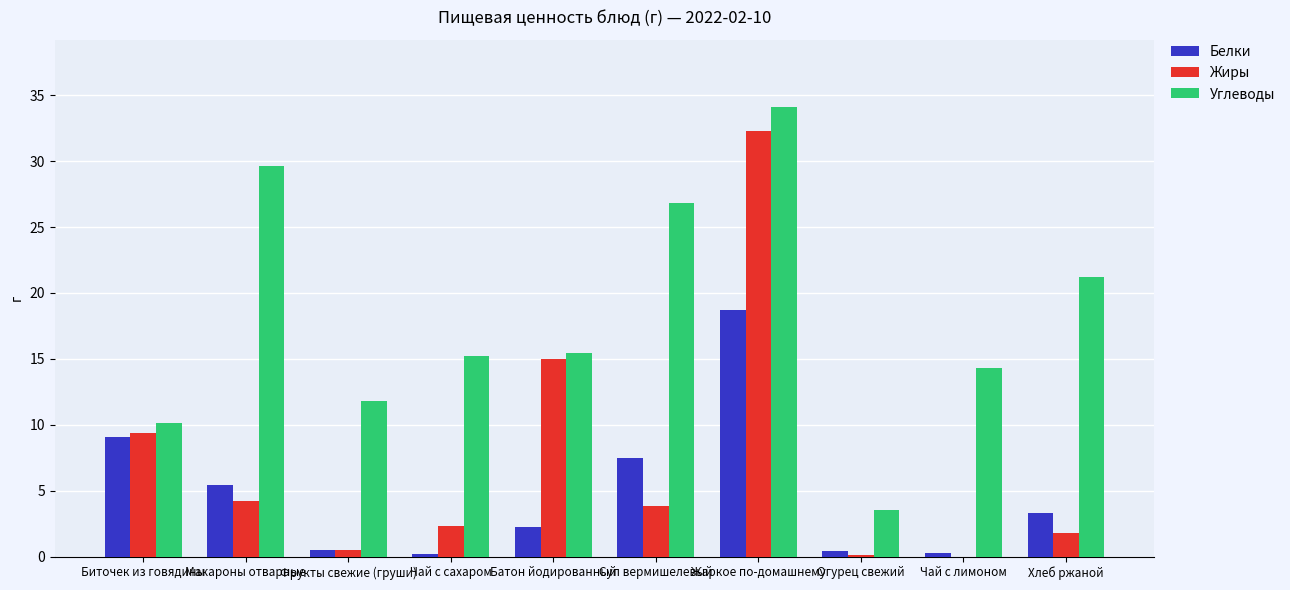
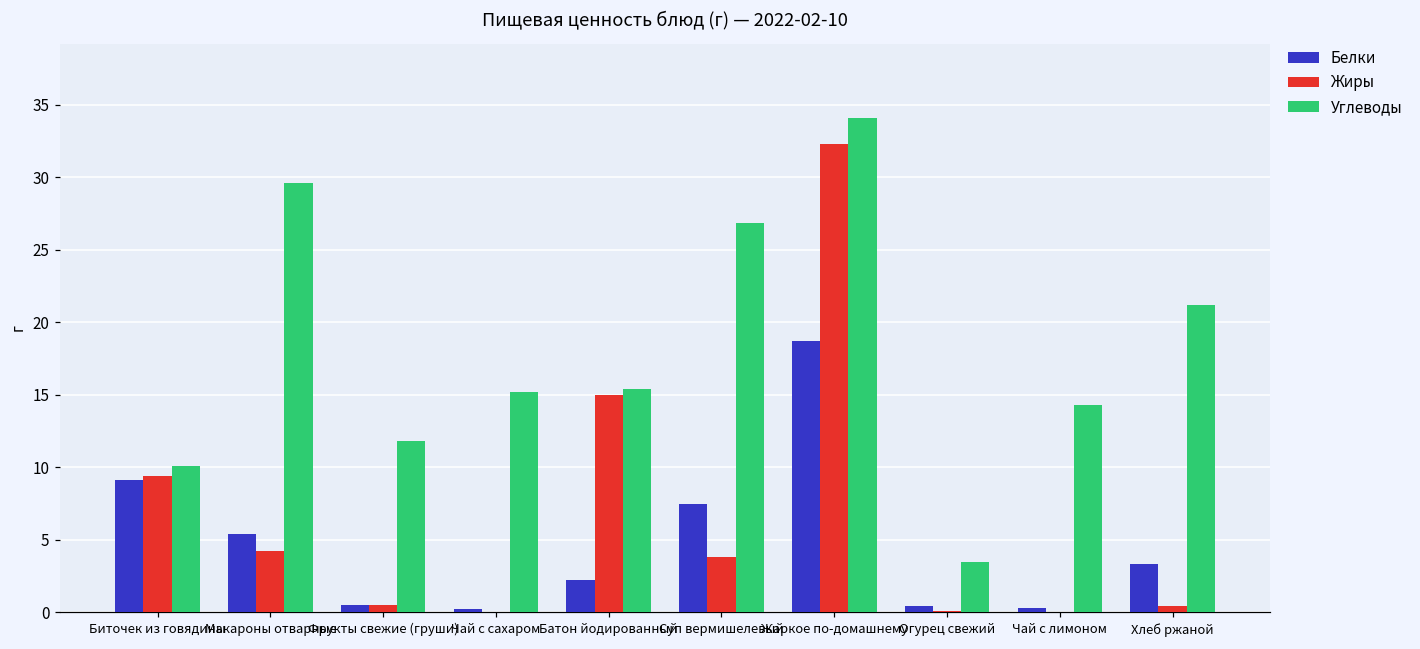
Жиры, Чай с сахаром: 2.3 -> 0.0
Жиры, Хлеб ржаной: 1.8 -> 0.4
